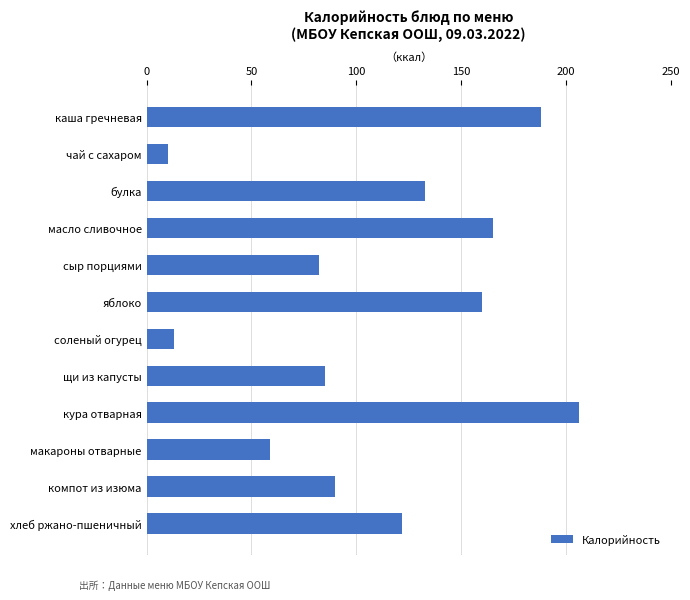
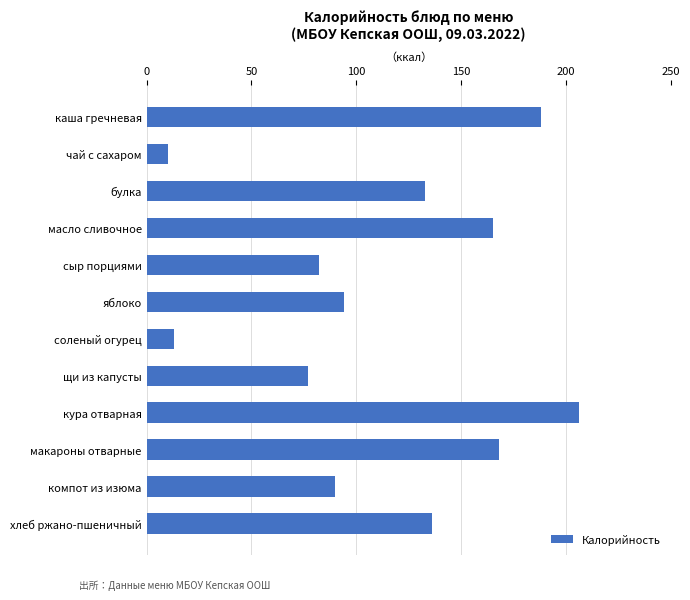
яблоко: 160 -> 94
щи из капусты: 85 -> 77
макароны отварные: 59 -> 168
хлеб ржано-пшеничный: 122 -> 136
